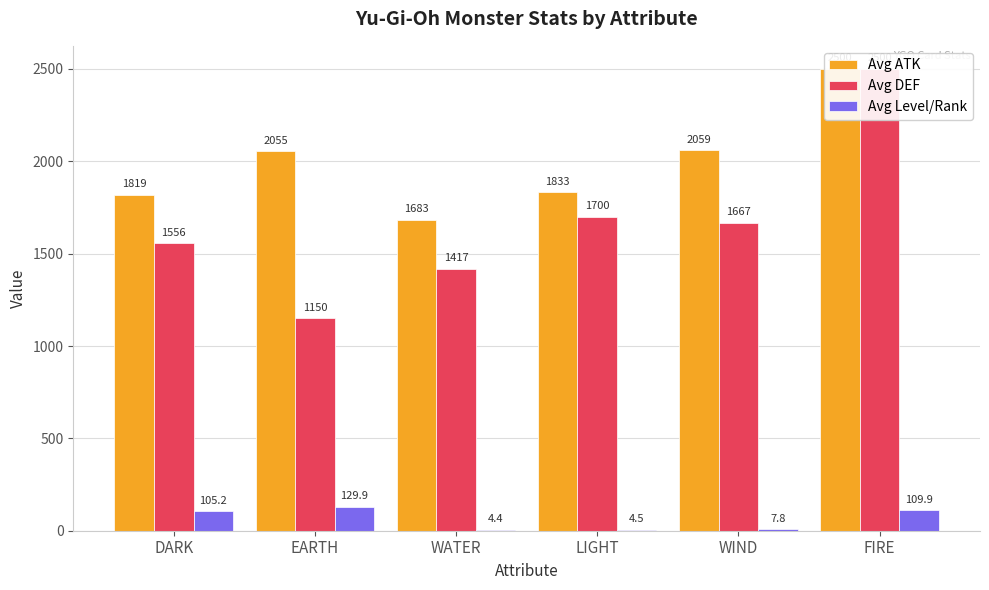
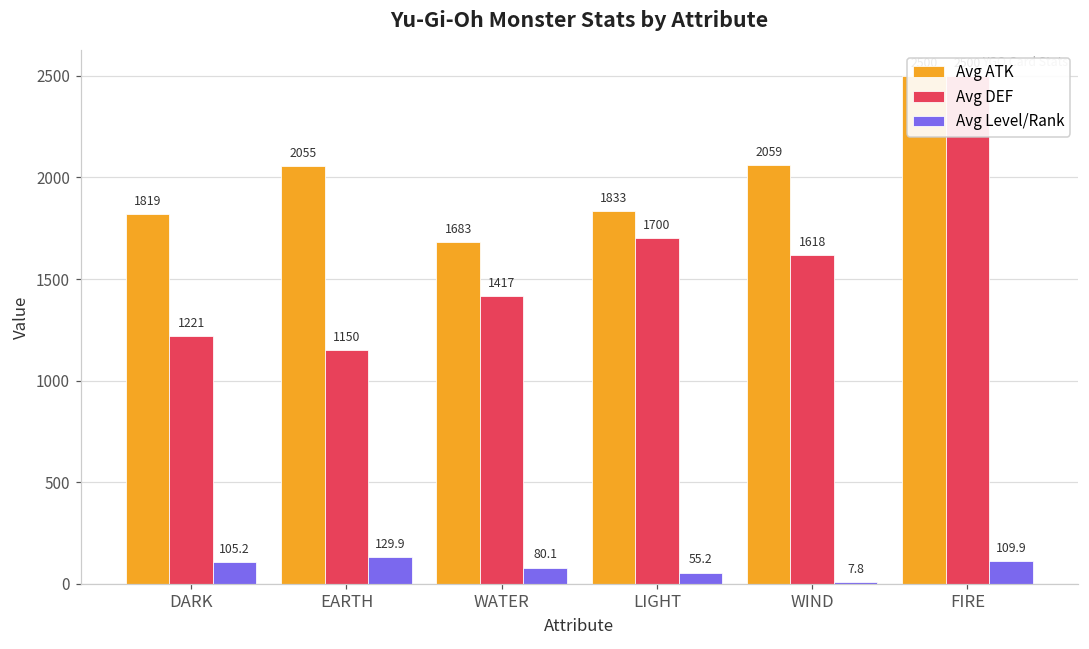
Avg DEF, DARK: 1556 -> 1221
Avg Level/Rank, WATER: 4.4 -> 80.1
Avg Level/Rank, LIGHT: 4.5 -> 55.2
Avg DEF, WIND: 1667 -> 1618
